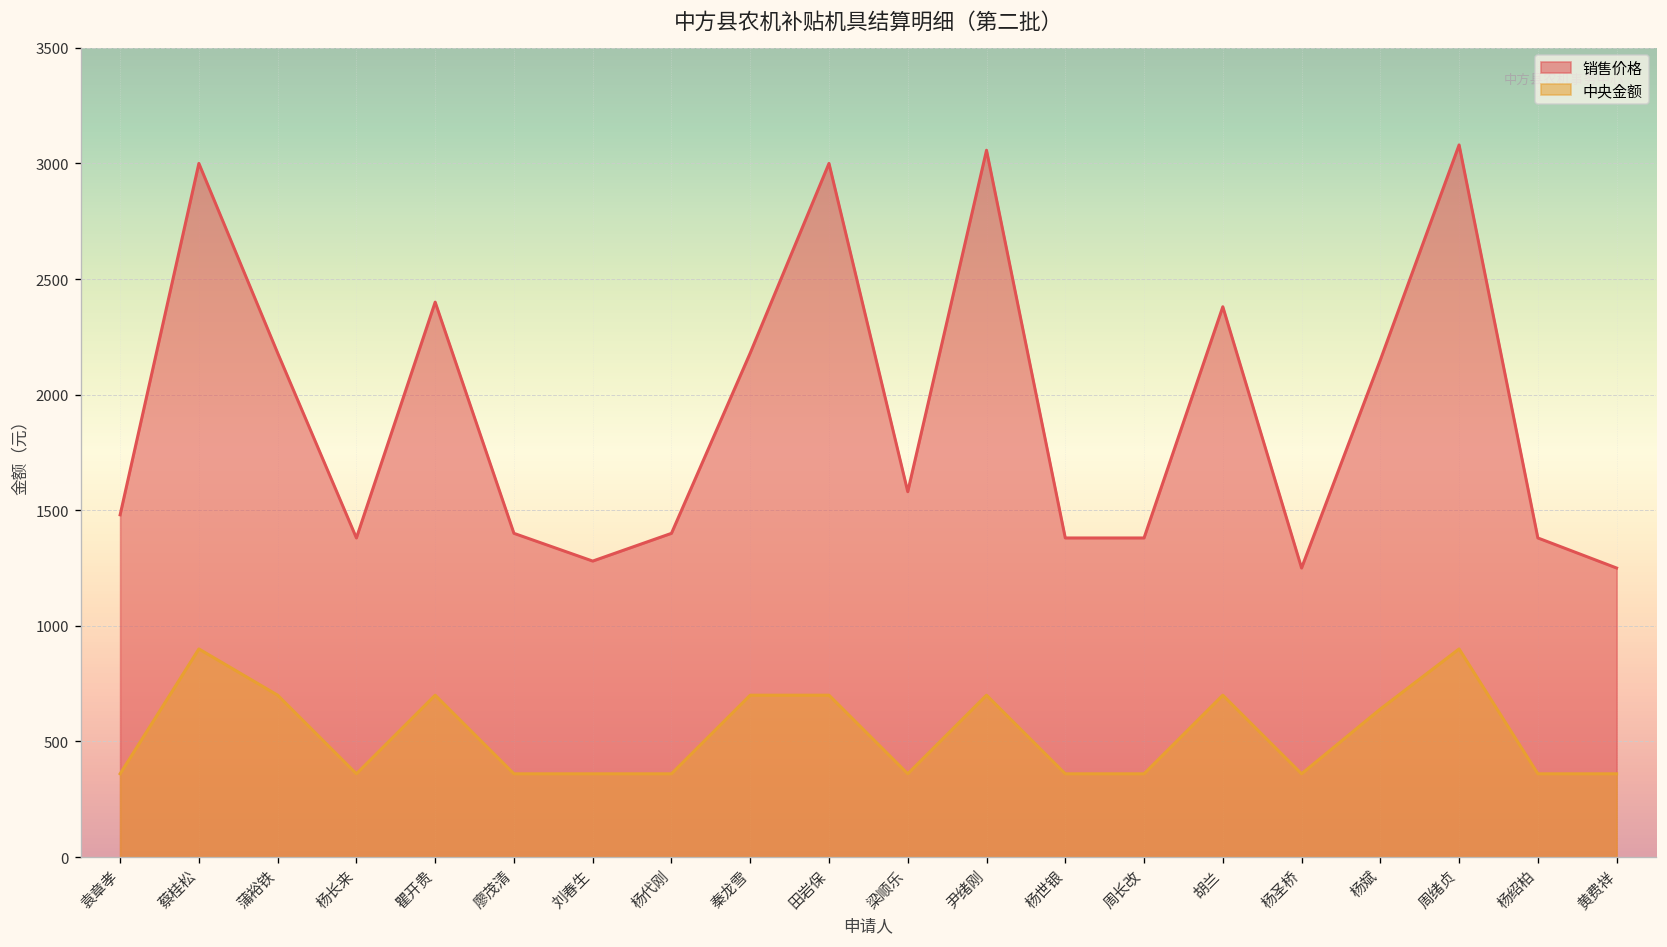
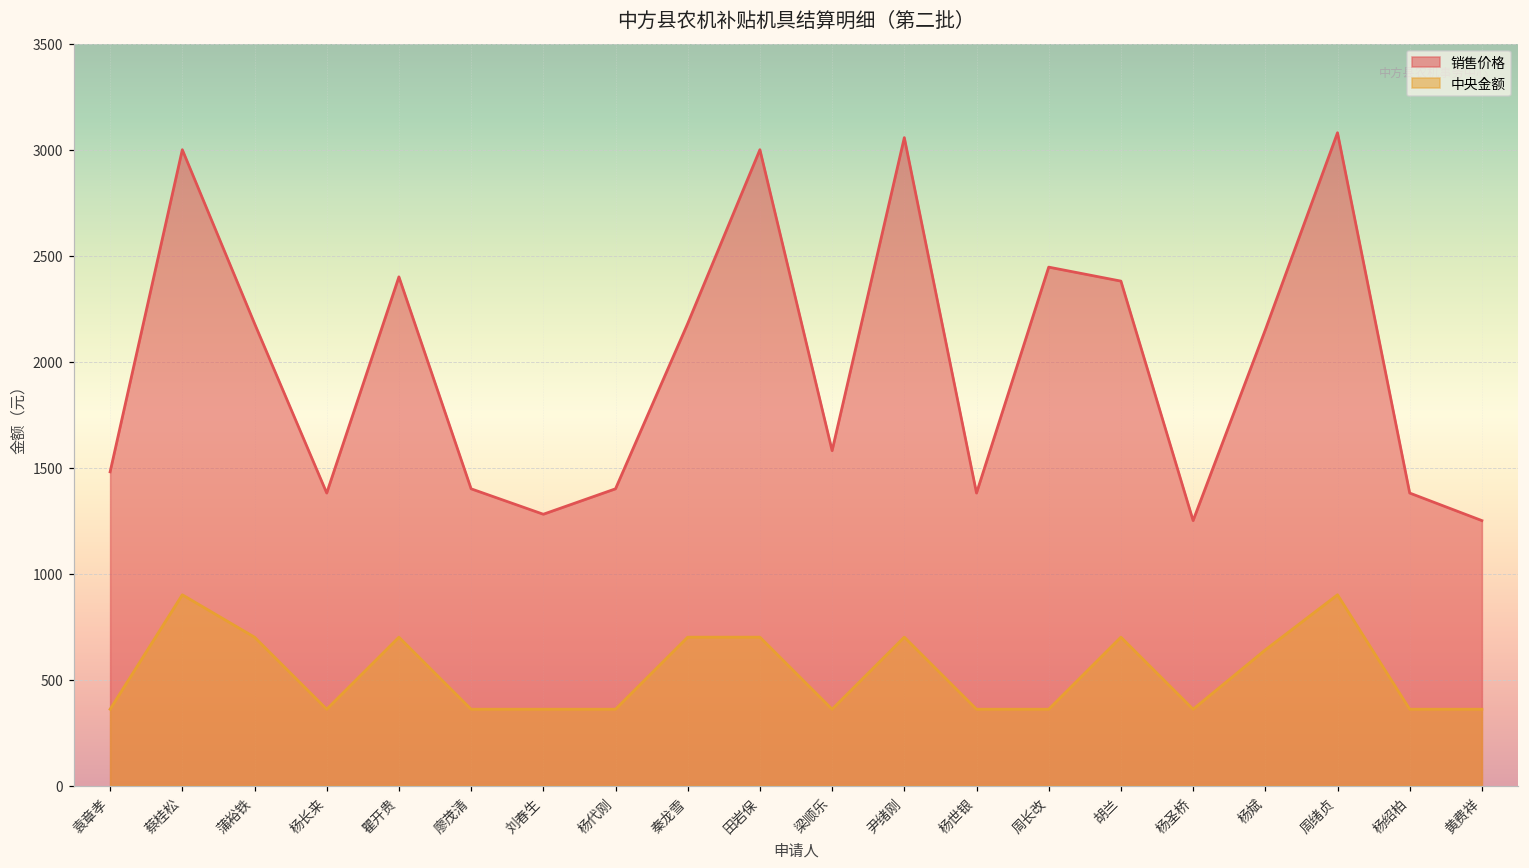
销售价格, 周长改: 1380 -> 2450
